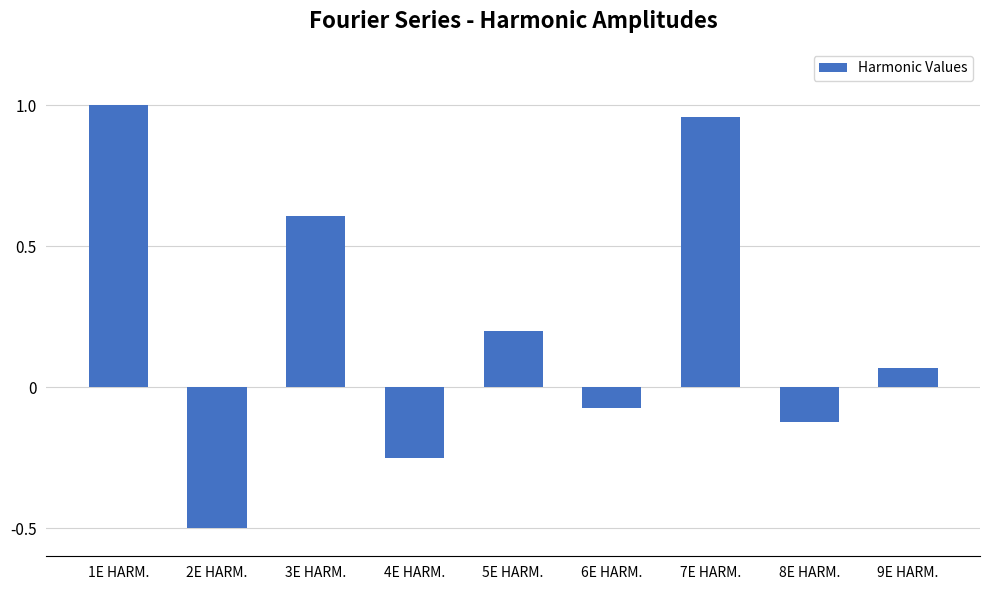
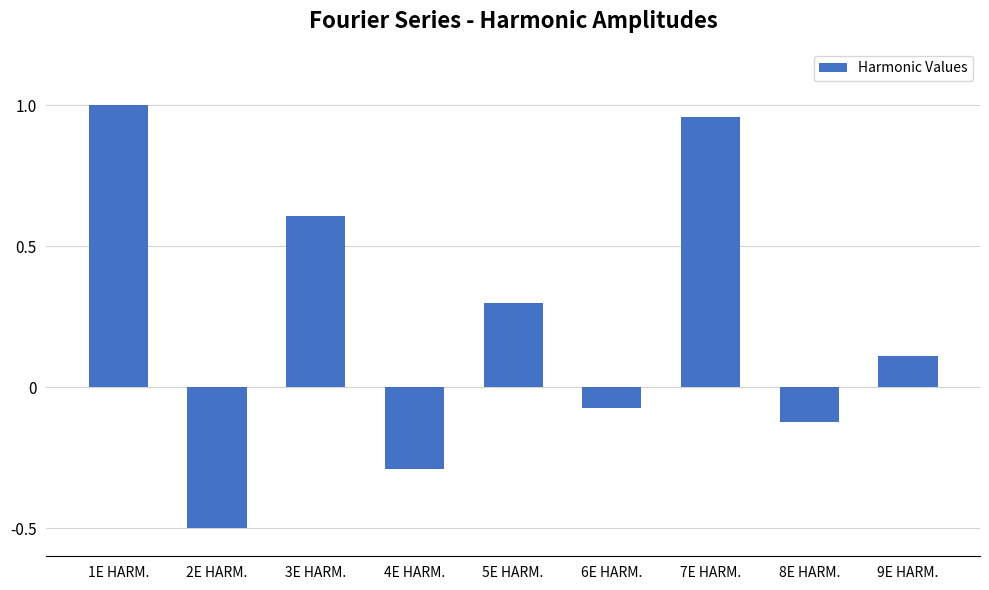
4E HARM.: -0.25 -> -0.29
5E HARM.: 0.2 -> 0.3
9E HARM.: 0.07 -> 0.11
